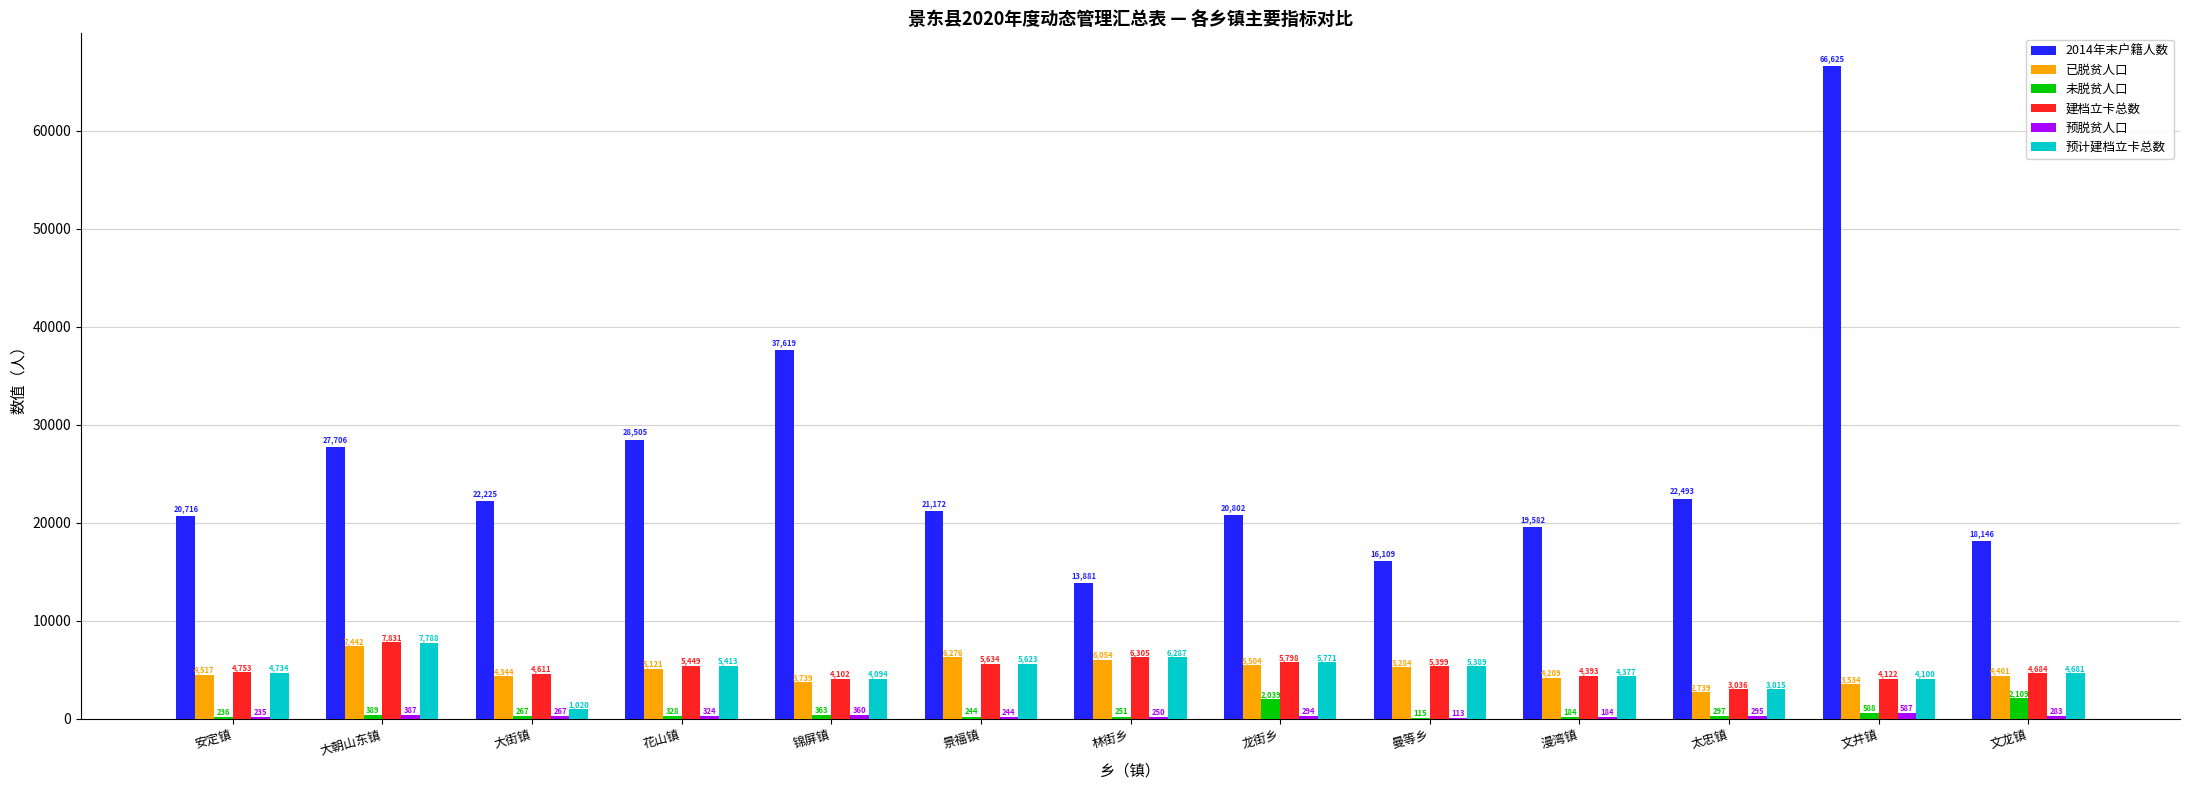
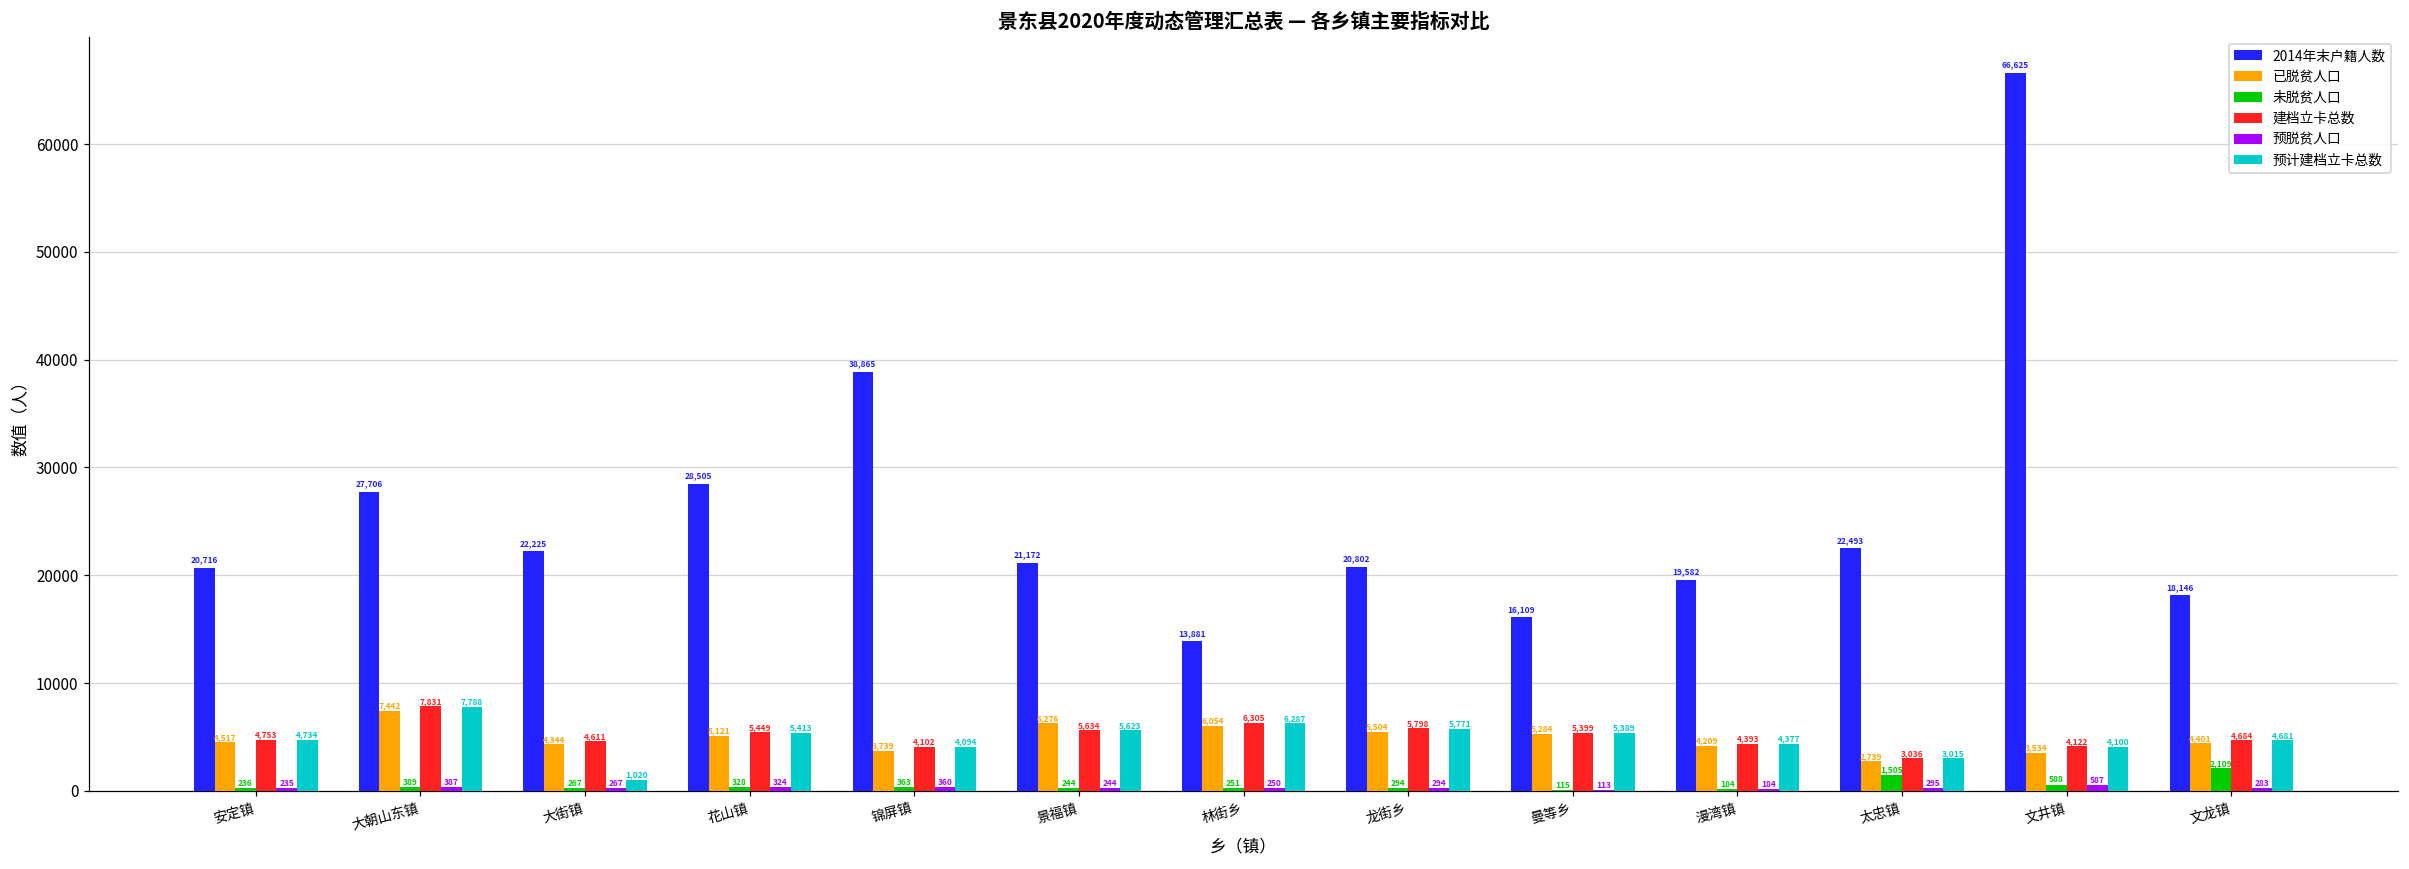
2014年末户籍人数, 锦屏镇: 37,619 -> 38,865
未脱贫人口, 龙街乡: 2,039 -> 294
未脱贫人口, 太忠镇: 297 -> 1,505
